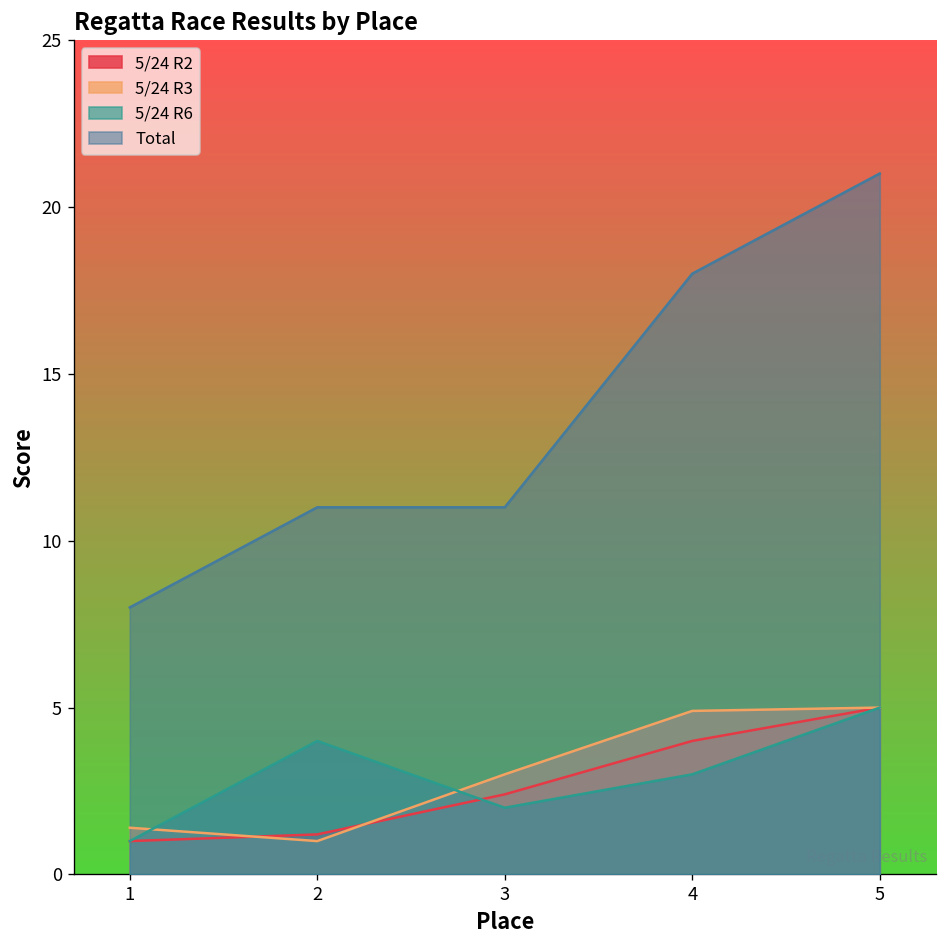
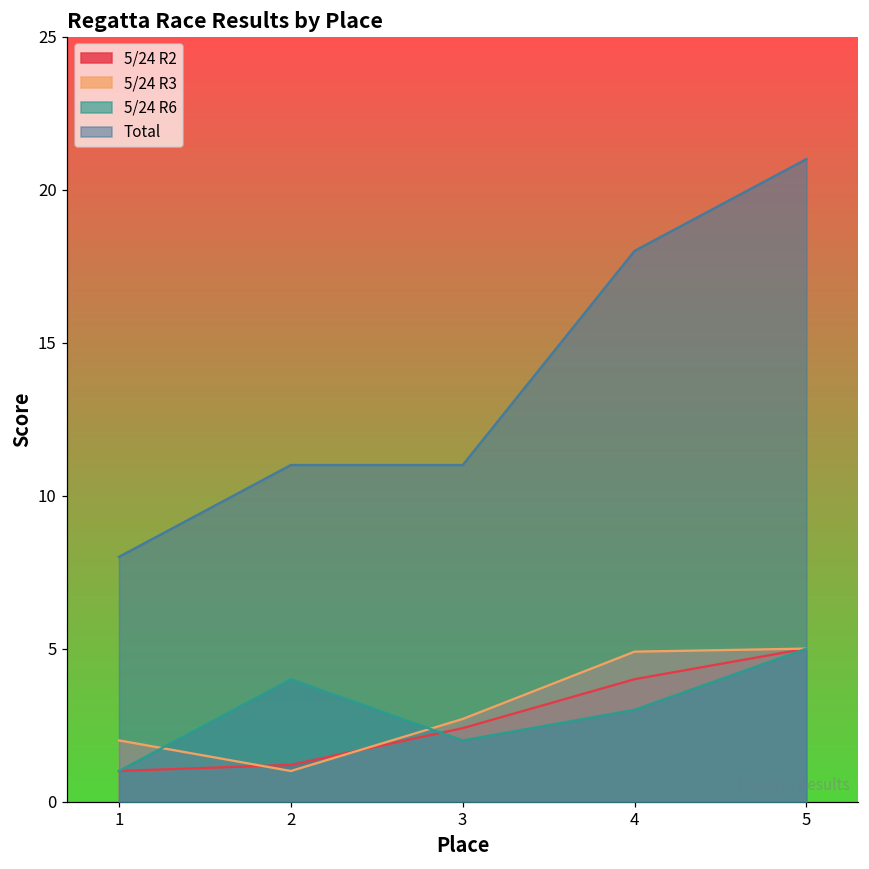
5/24 R3, 1: 1.4 -> 2.0
5/24 R3, 3: 3.0 -> 2.7
